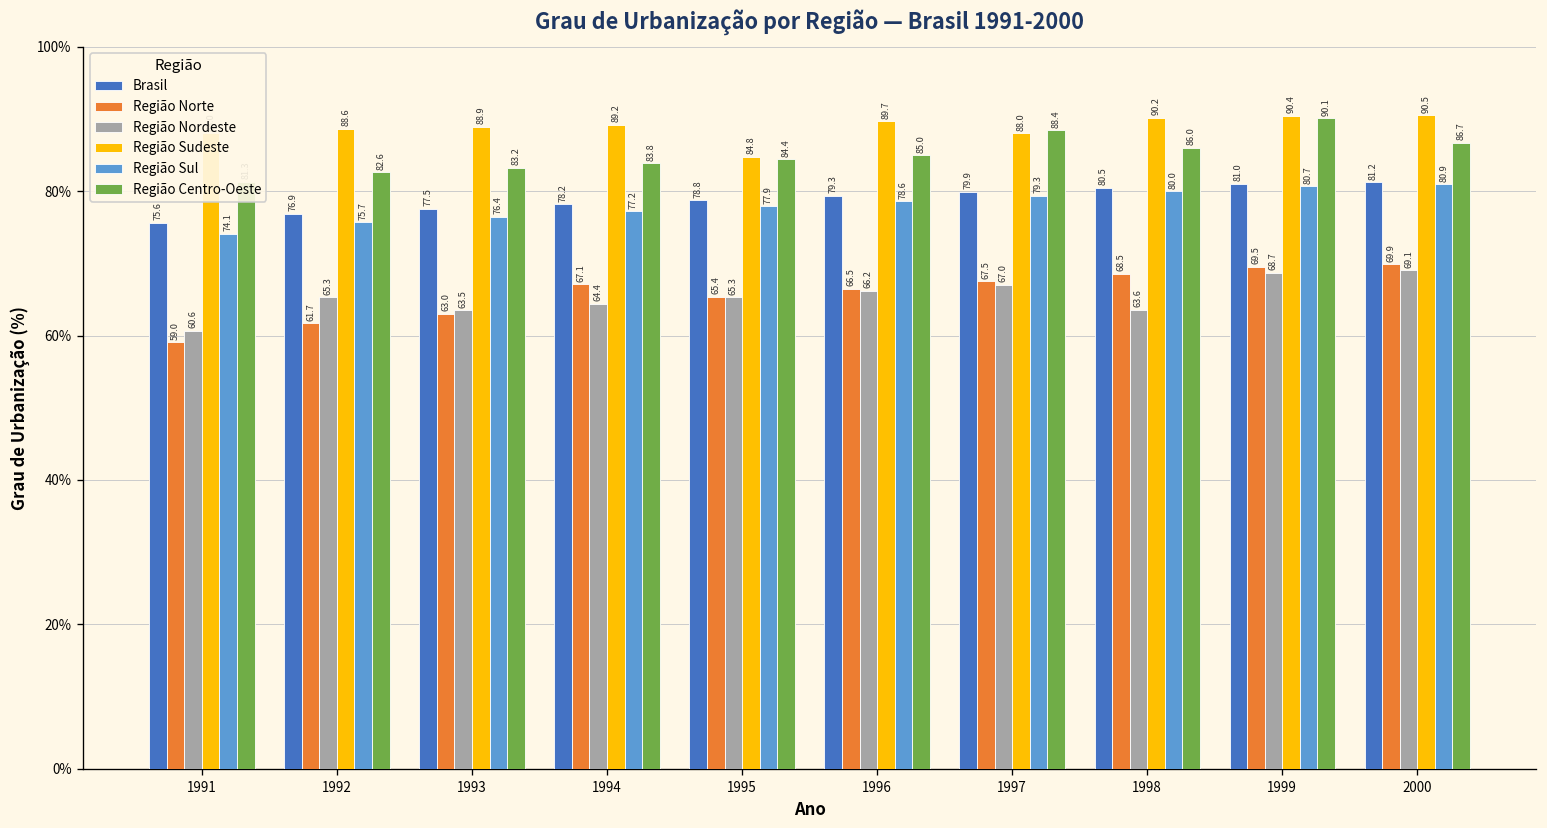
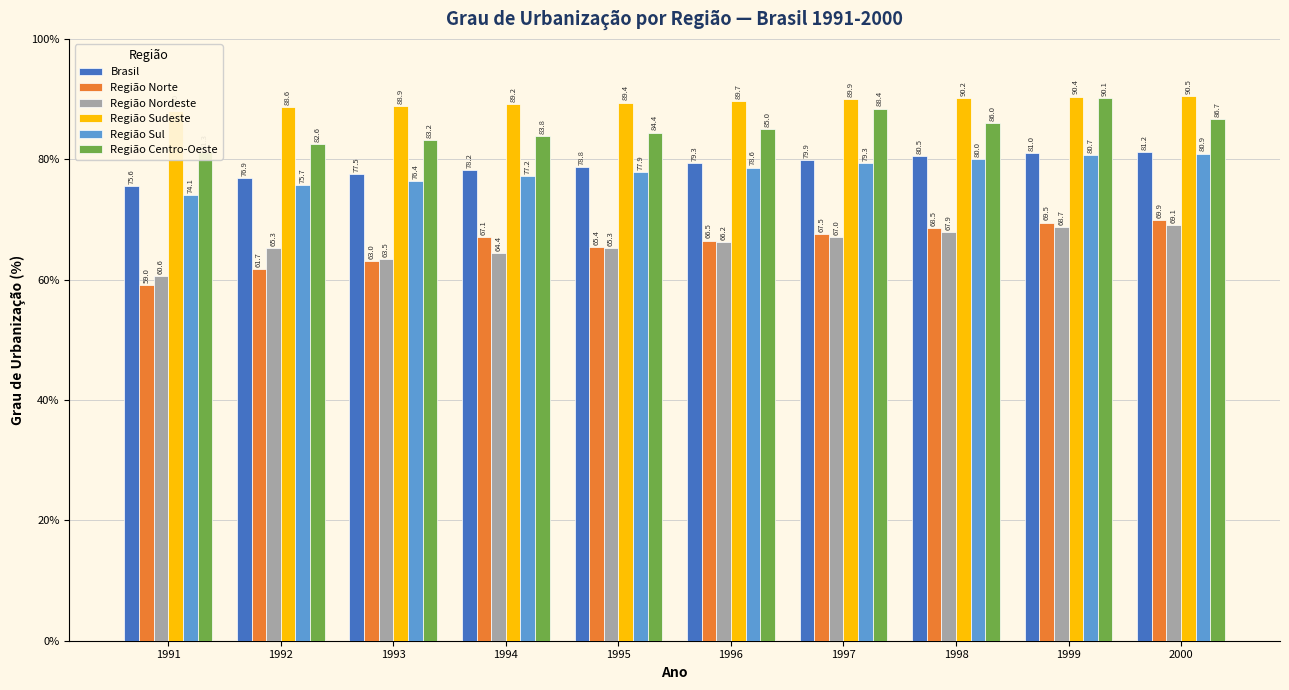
Região Sudeste, 1995: 84.8 -> 89.4
Região Sudeste, 1997: 88.0 -> 89.9
Região Nordeste, 1998: 63.6 -> 67.9
